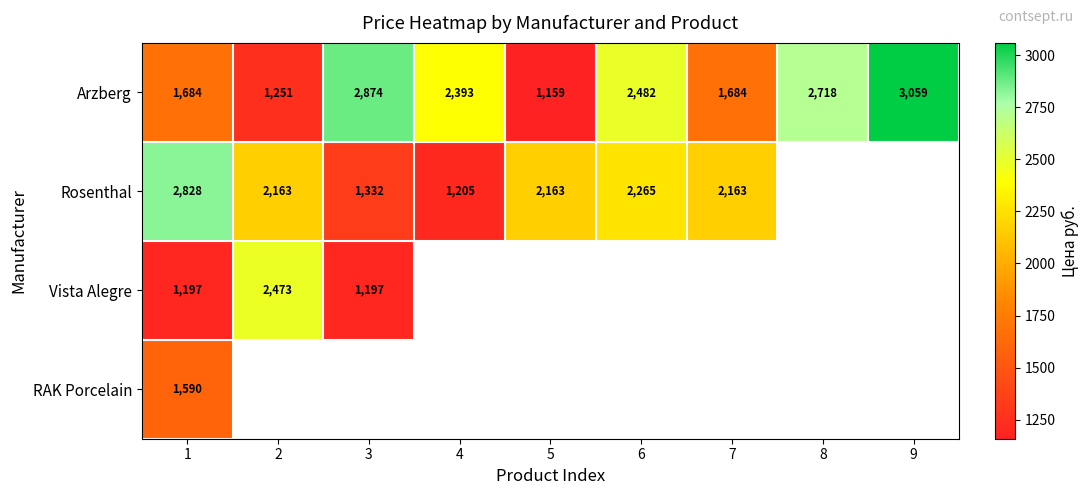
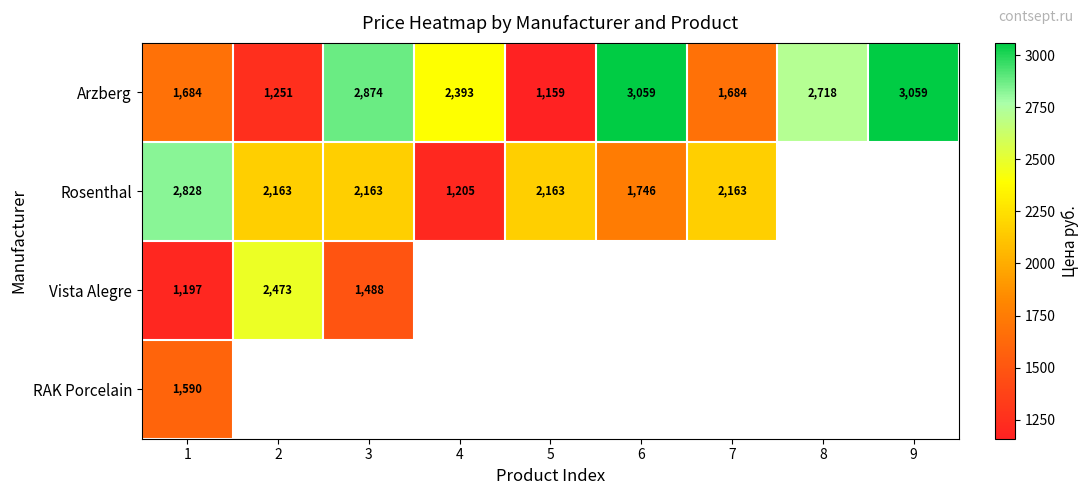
Arzberg, 6: 2,482 -> 3,059
Rosenthal, 3: 1,332 -> 2,163
Rosenthal, 6: 2,265 -> 1,746
Vista Alegre, 3: 1,197 -> 1,488
